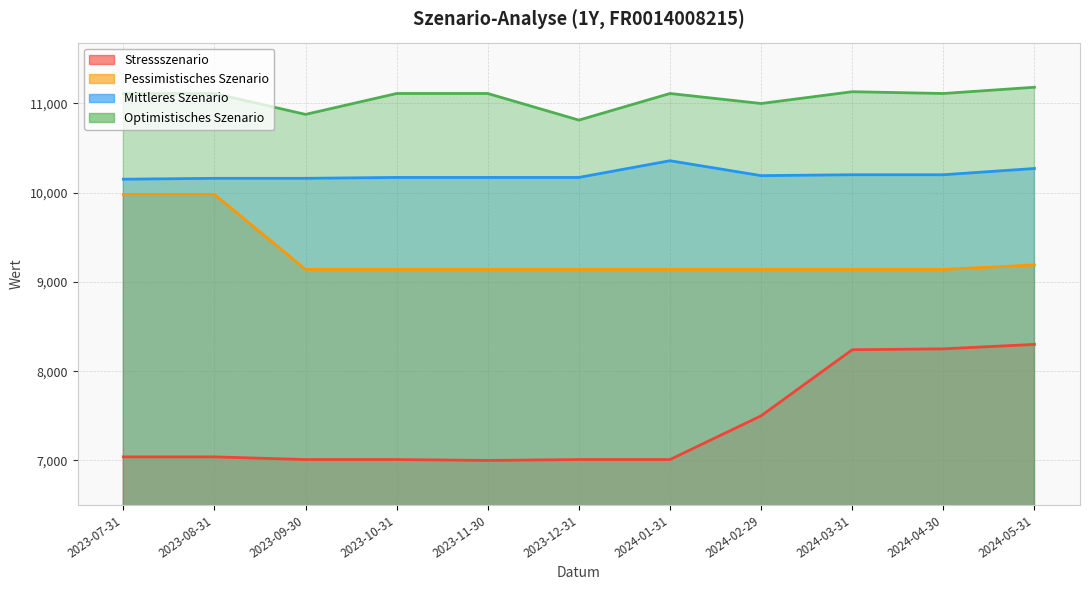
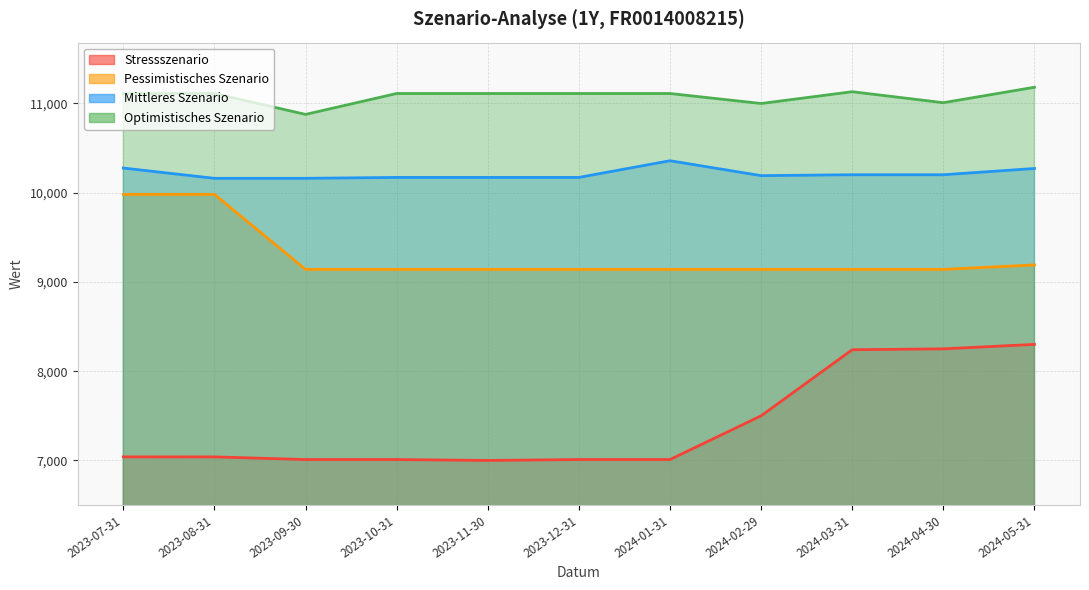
Mittleres Szenario, 2023-07-31: 10,200 -> 10,300
Optimistisches Szenario, 2023-12-31: 10,800 -> 11,100
Optimistisches Szenario, 2024-04-30: 11,100 -> 11,000
